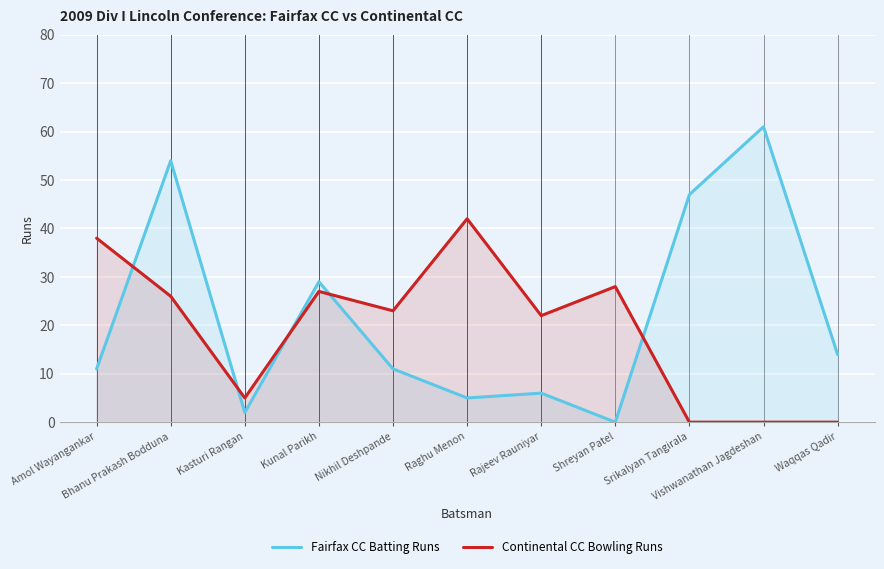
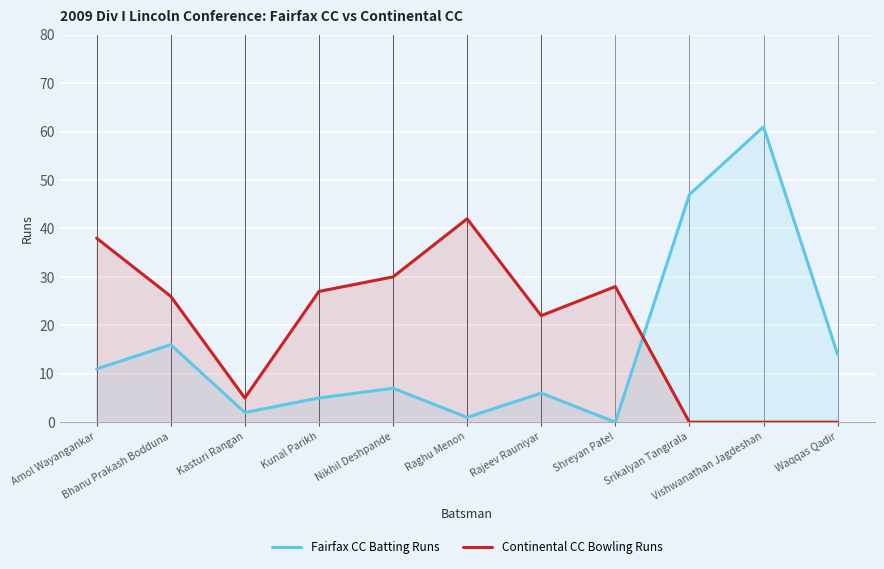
Fairfax CC Batting Runs, Bhanu Prakash Bodduna: 54 -> 16
Fairfax CC Batting Runs, Kunal Parikh: 29 -> 5
Fairfax CC Batting Runs, Nikhil Deshpande: 11 -> 7
Continental CC Bowling Runs, Nikhil Deshpande: 23 -> 30
Fairfax CC Batting Runs, Raghu Menon: 5 -> 1
